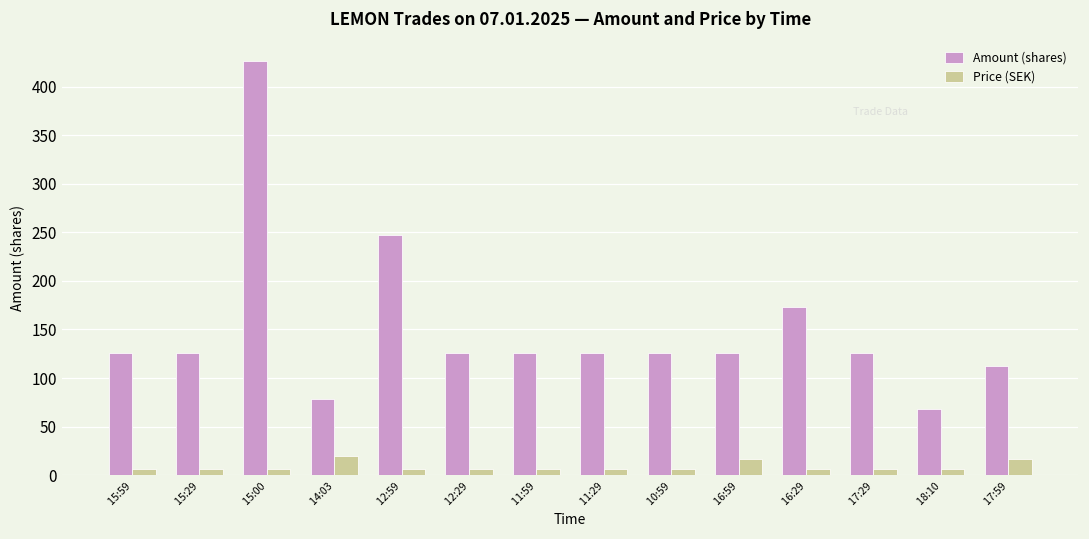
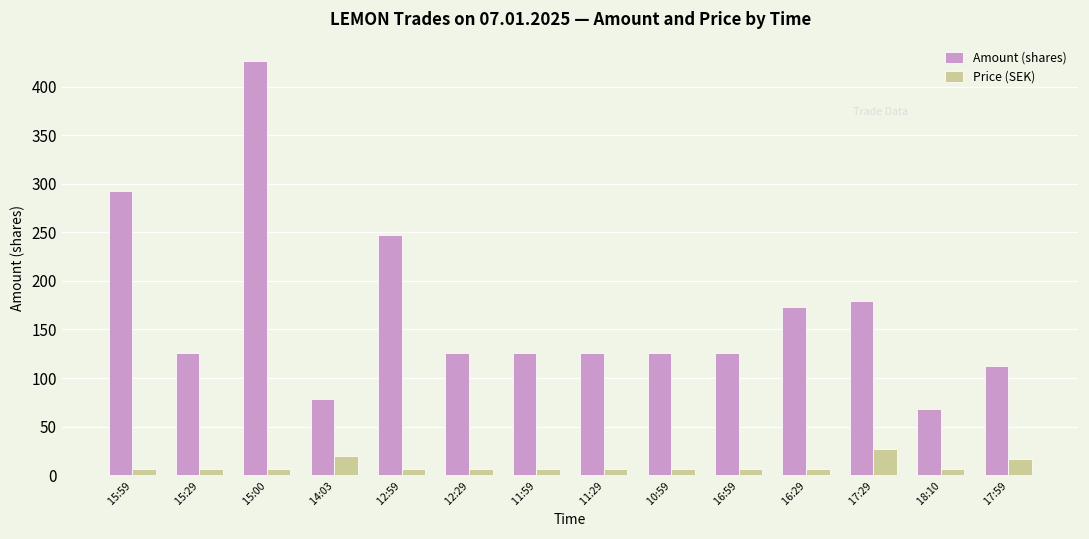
Amount (shares), 15:59: 130 -> 290
Price (SEK), 16:59: 20 -> 10
Amount (shares), 17:29: 130 -> 180
Price (SEK), 17:29: 10 -> 30
